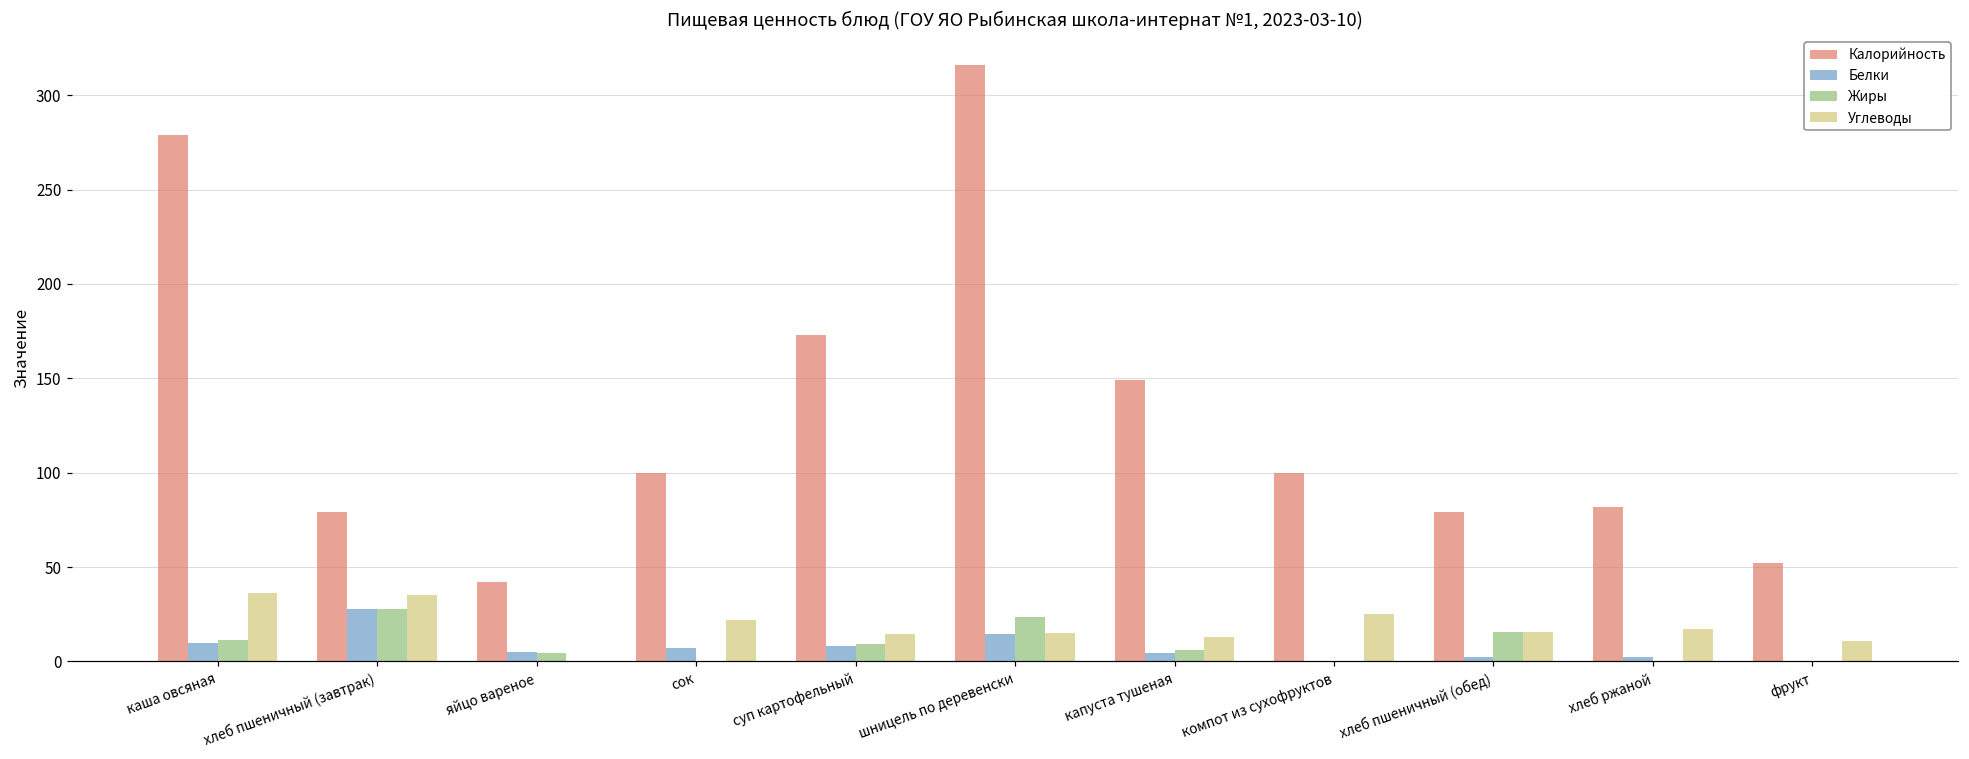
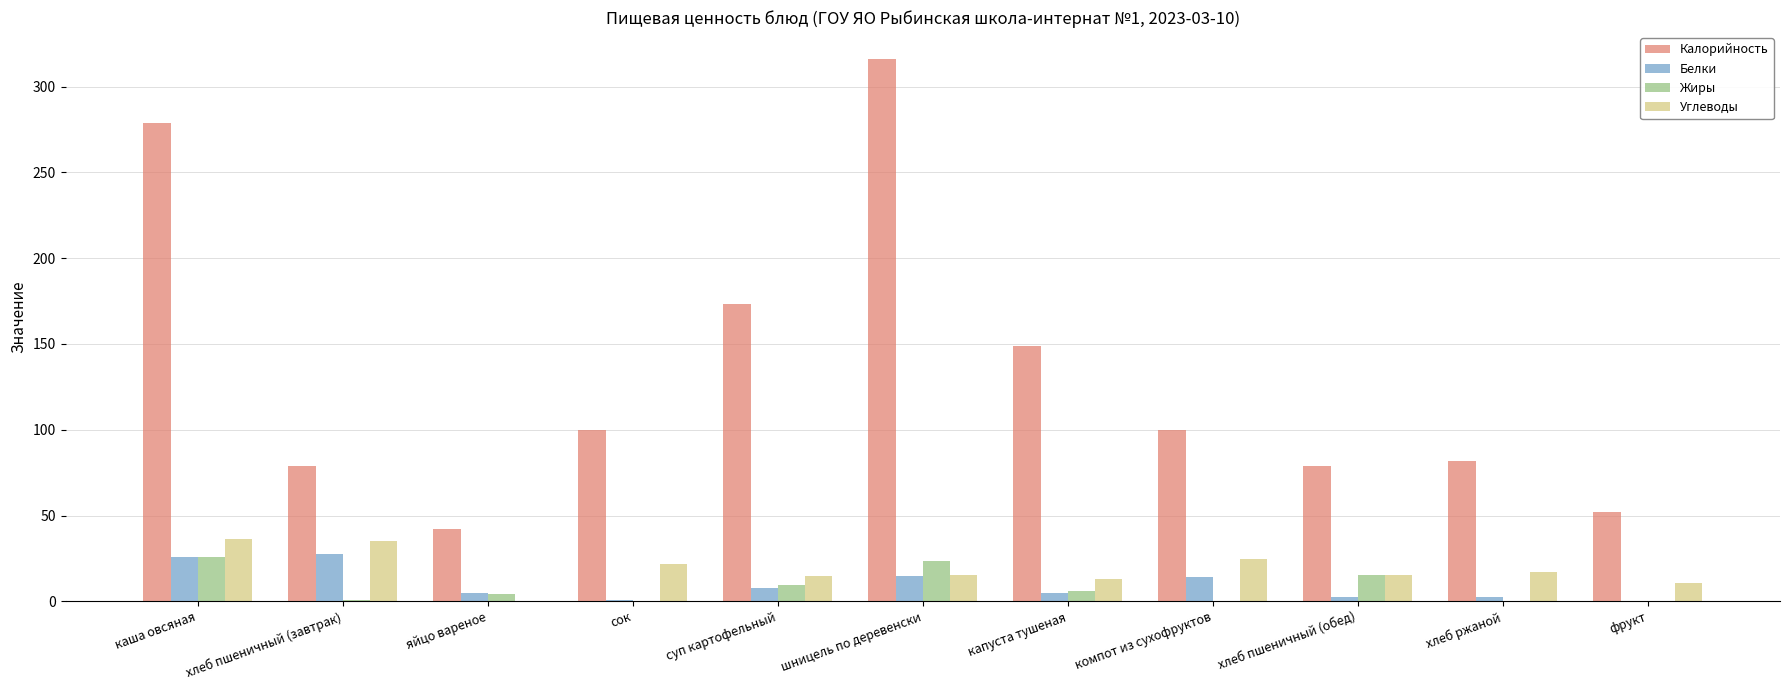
Белки, каша овсяная: 10 -> 26
Жиры, каша овсяная: 11 -> 26
Жиры, хлеб пшеничный (завтрак): 28 -> 1
Белки, сок: 7 -> 1
Белки, компот из сухофруктов: 0 -> 14
